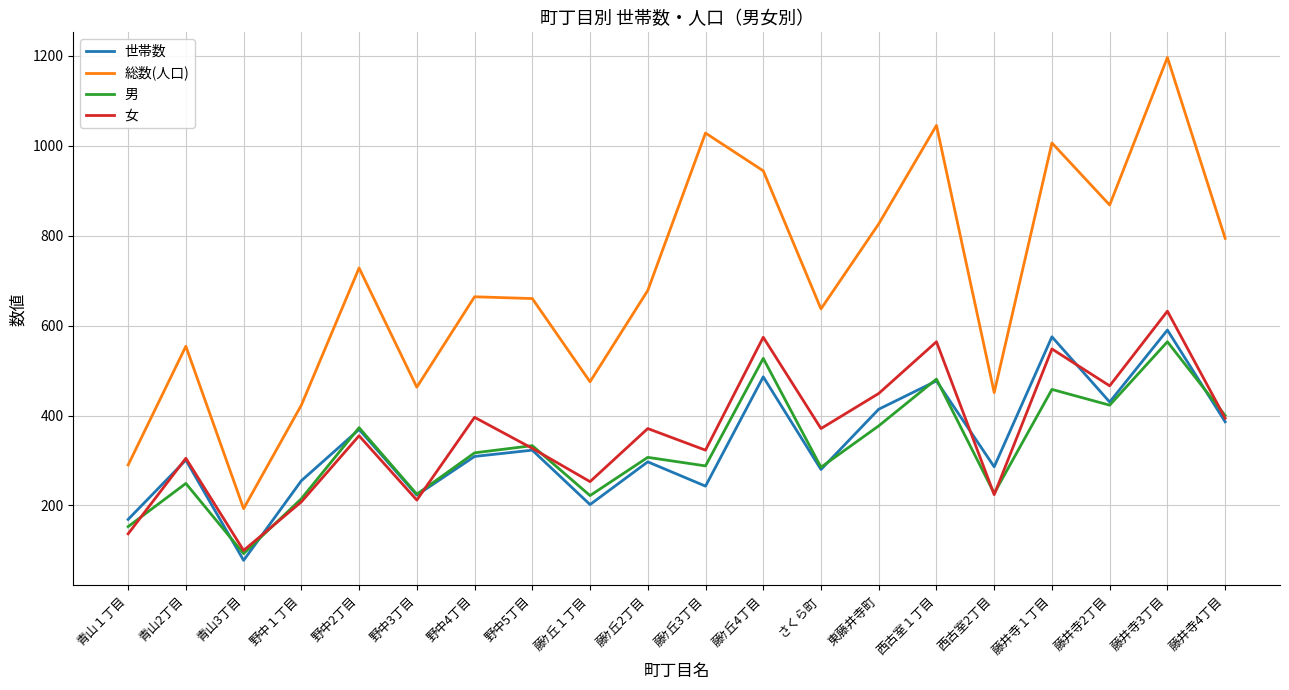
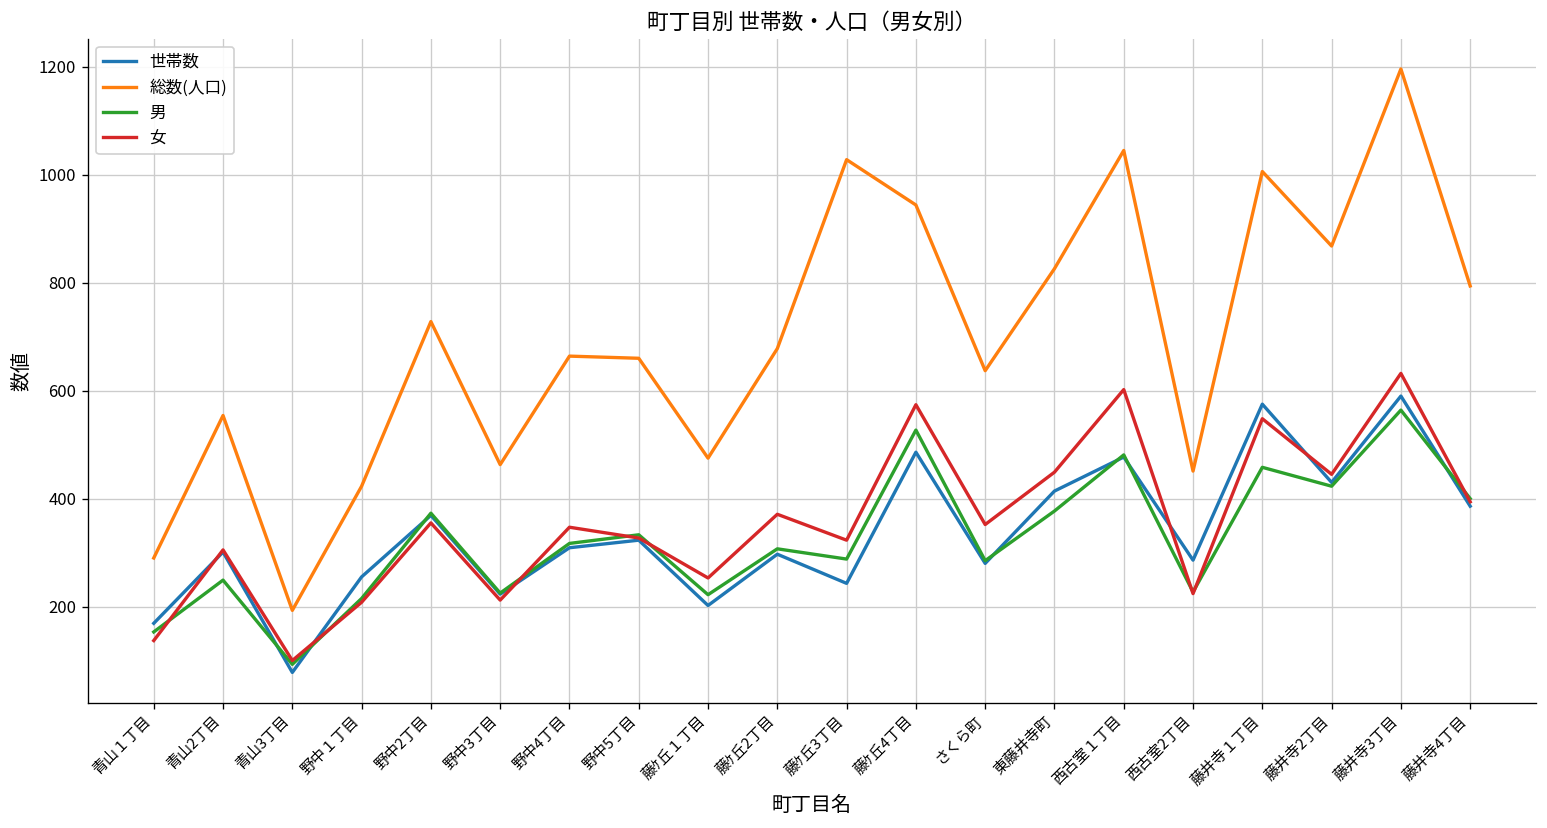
女, 野中4丁目: 400 -> 350
女, さくら町: 370 -> 350
女, 西古室１丁目: 560 -> 600
女, 藤井寺2丁目: 470 -> 450
